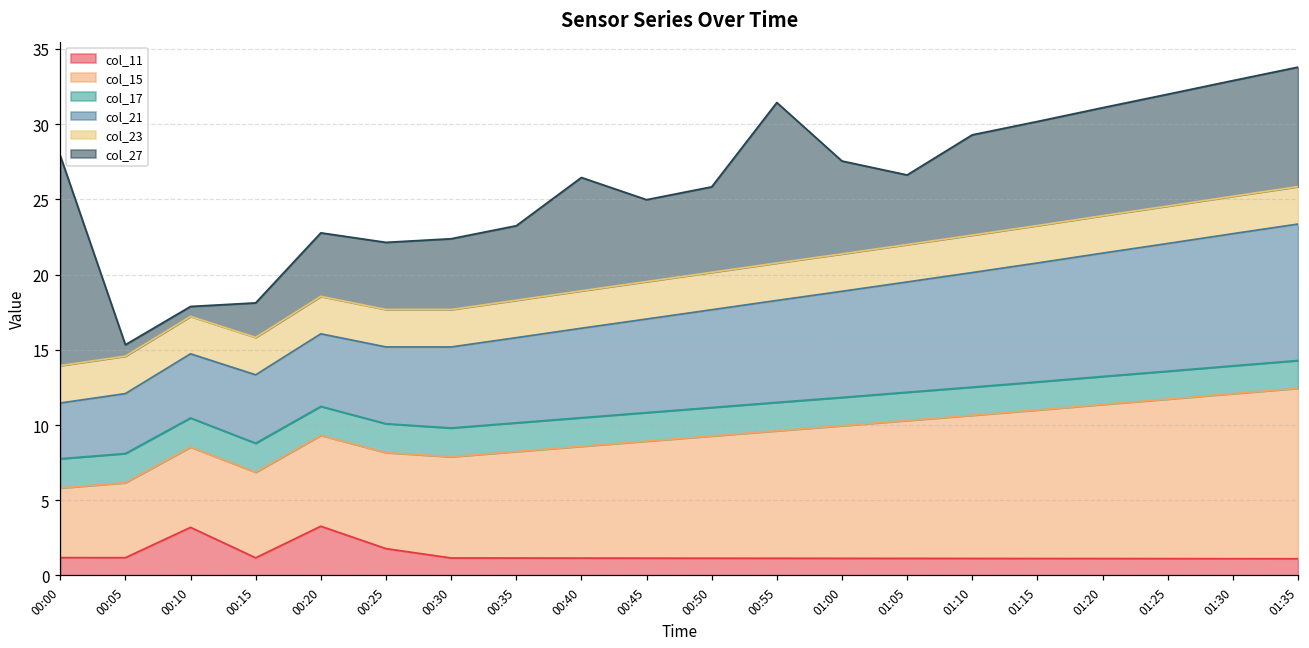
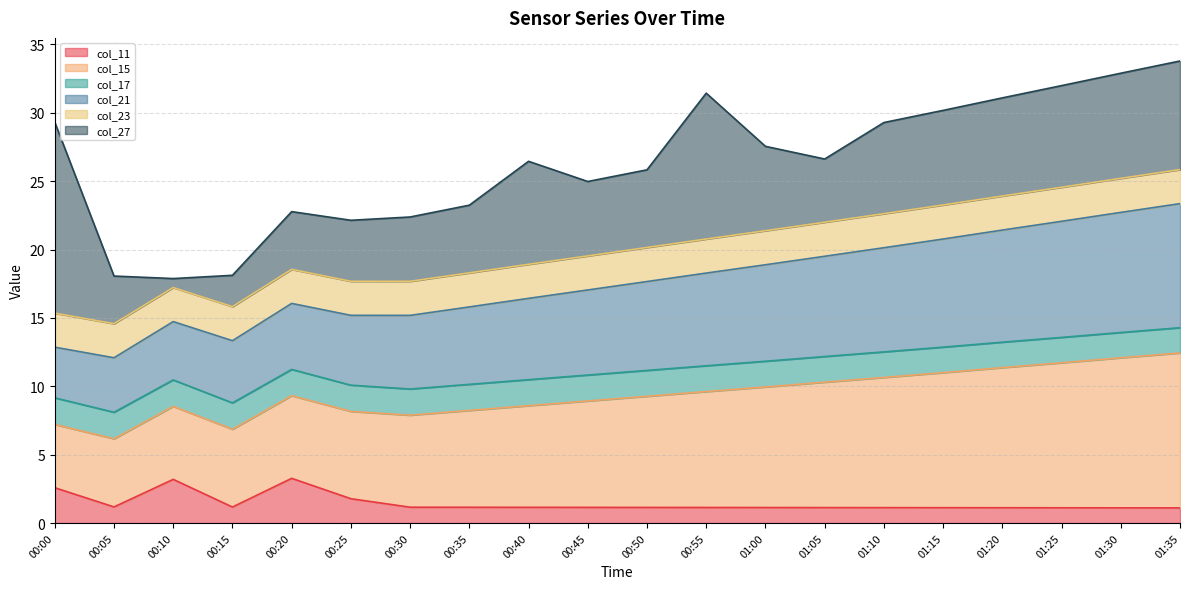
col_11, 00:00: 1.2 -> 2.6
col_27, 00:05: 0.8 -> 3.5
